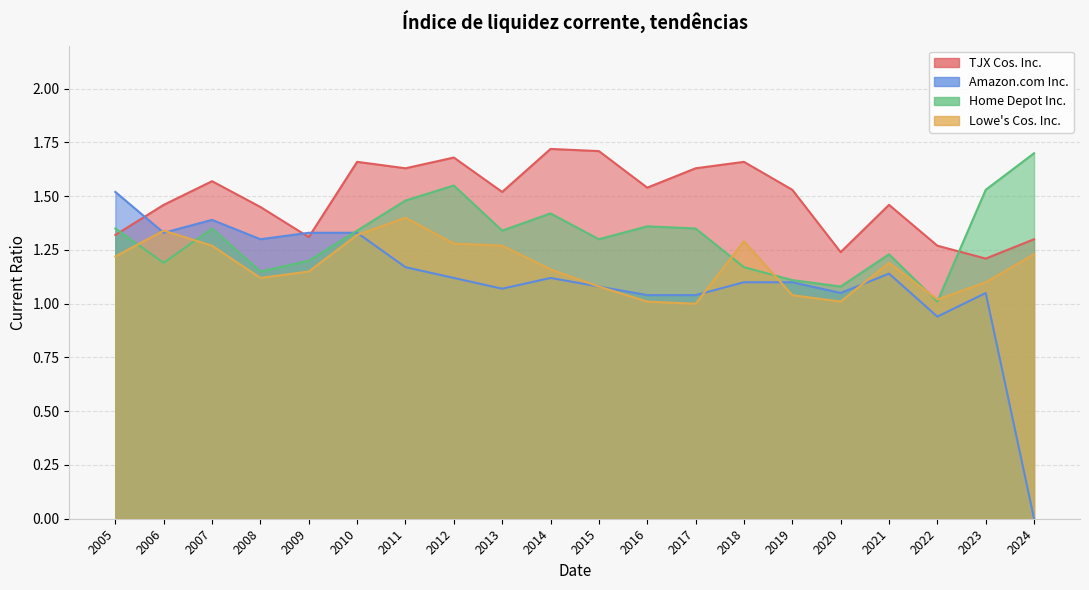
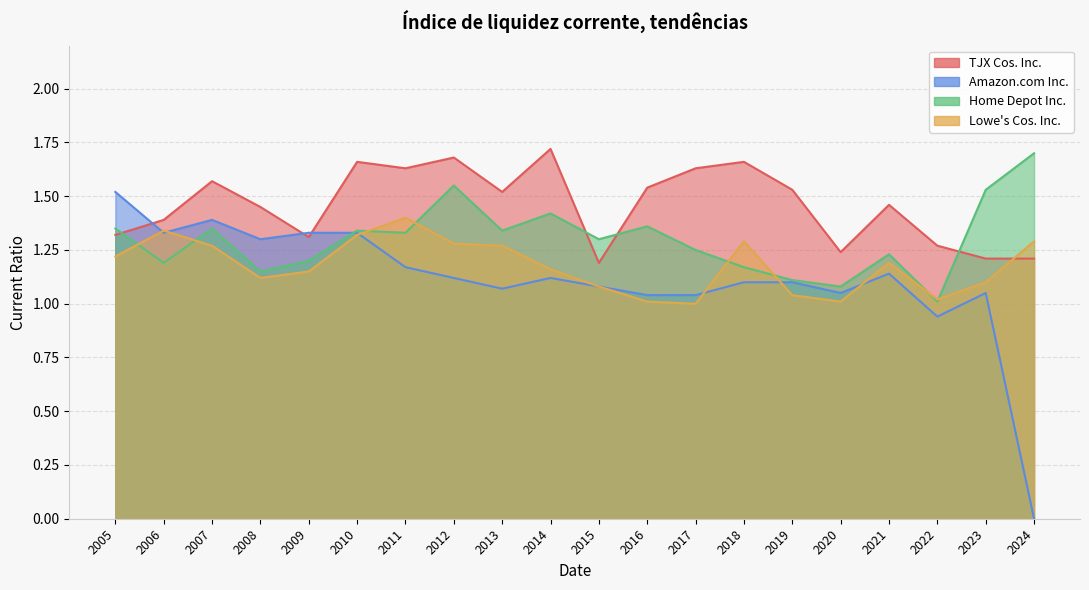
TJX Cos. Inc., 2006: 1.46 -> 1.39
Home Depot Inc., 2011: 1.48 -> 1.33
TJX Cos. Inc., 2015: 1.71 -> 1.19
Home Depot Inc., 2017: 1.35 -> 1.25
TJX Cos. Inc., 2024: 1.30 -> 1.21
Lowe's Cos. Inc., 2024: 1.23 -> 1.29
